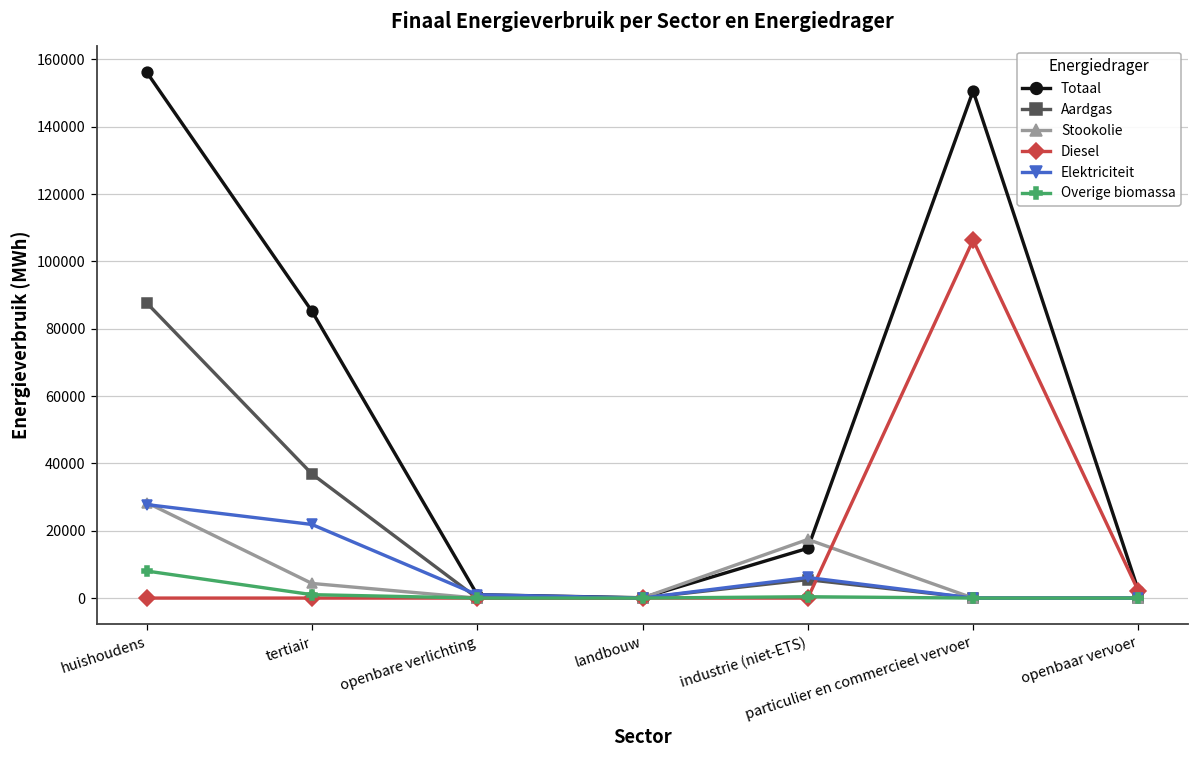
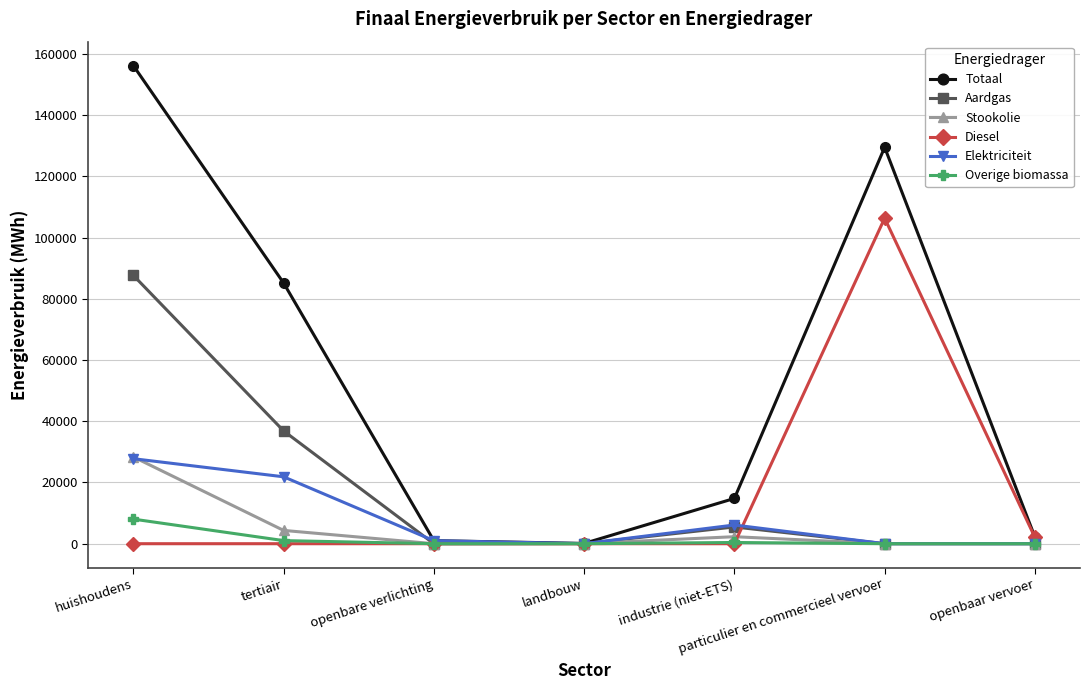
Stookolie, industrie (niet-ETS): 17000 -> 2000
Totaal, particulier en commercieel vervoer: 151000 -> 130000
